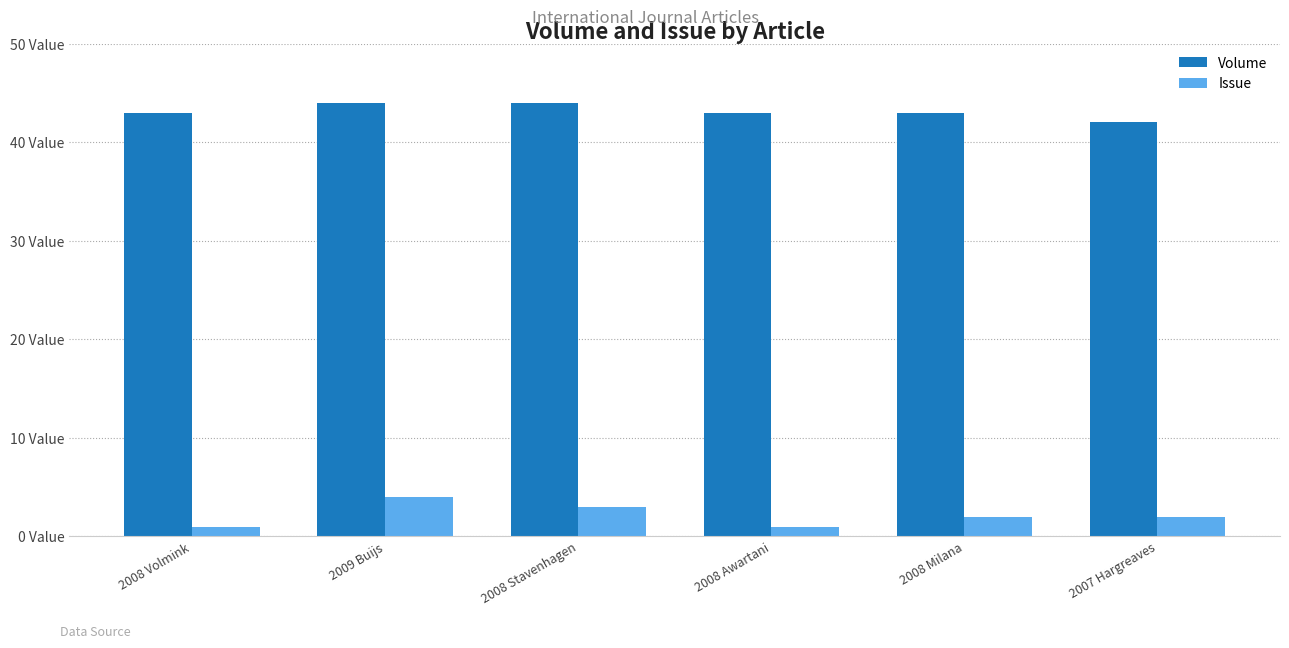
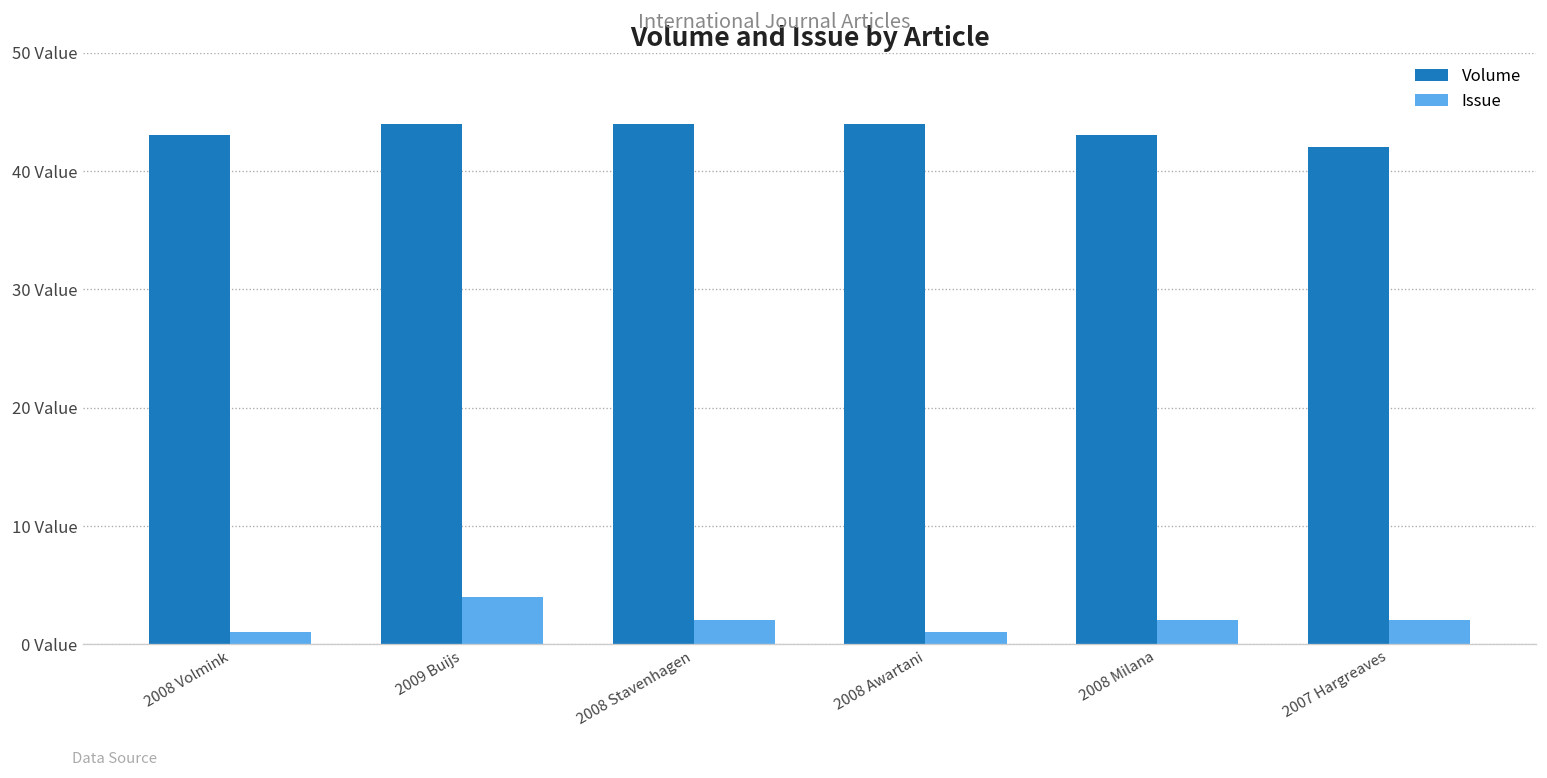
Issue, 2008 Stavenhagen: 3 Value -> 2 Value
Volume, 2008 Awartani: 43 Value -> 44 Value
